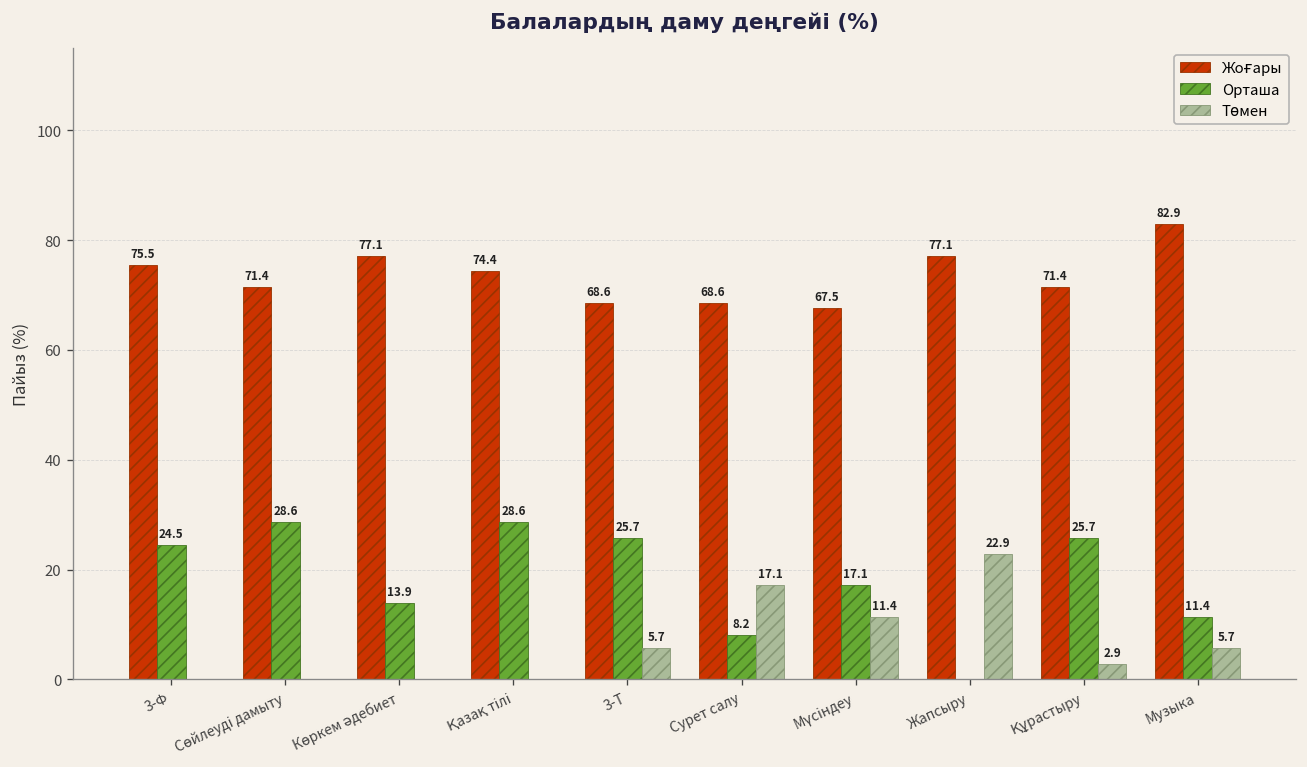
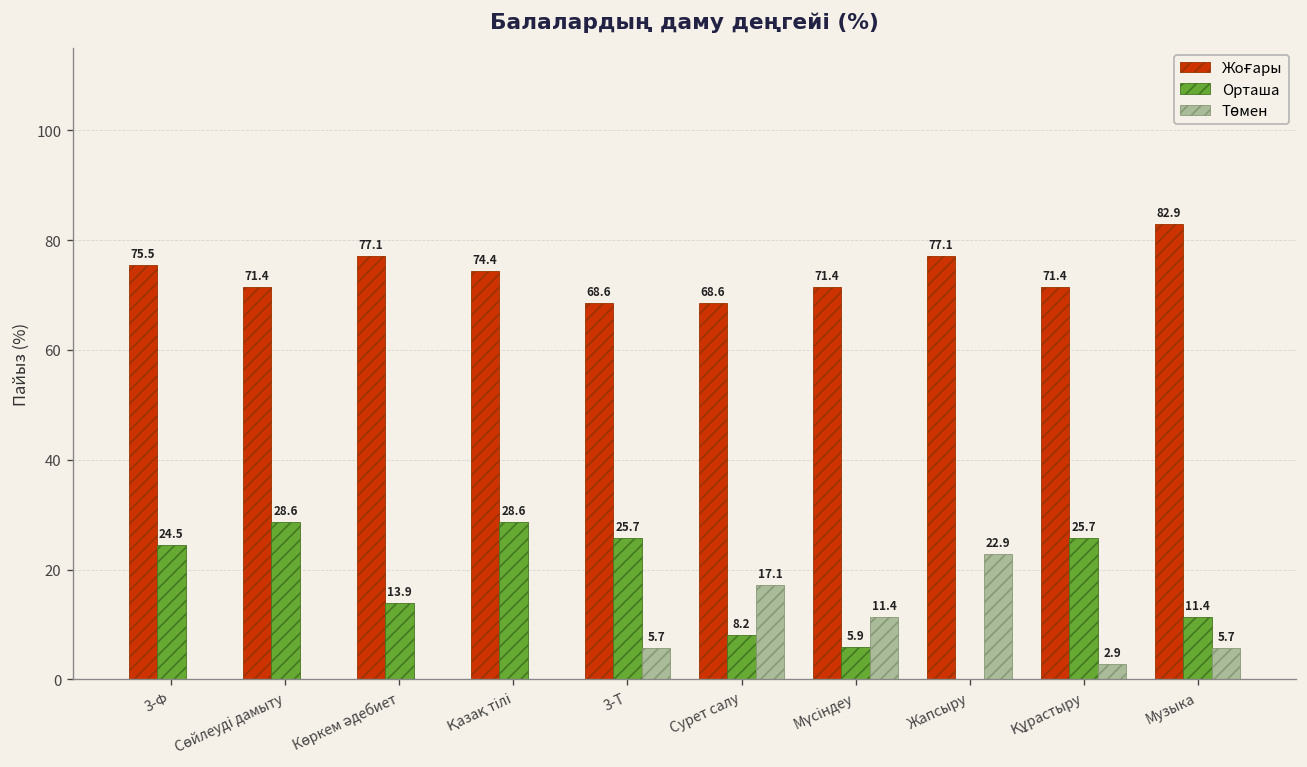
Жоғары, Мүсіндеу: 67.5 -> 71.4
Орташа, Мүсіндеу: 17.1 -> 5.9
